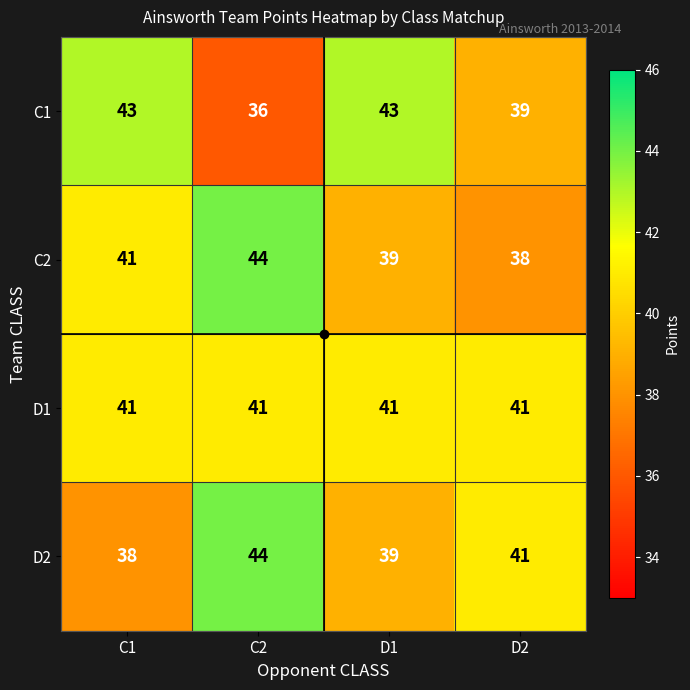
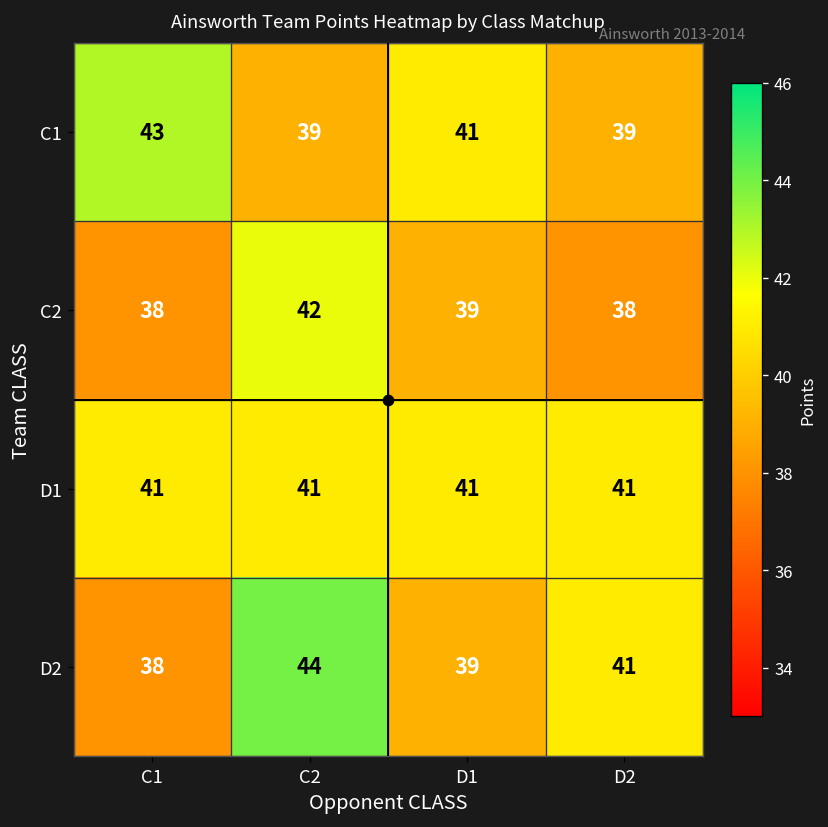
C1, C2: 36 -> 39
C1, D1: 43 -> 41
C2, C1: 41 -> 38
C2, C2: 44 -> 42
